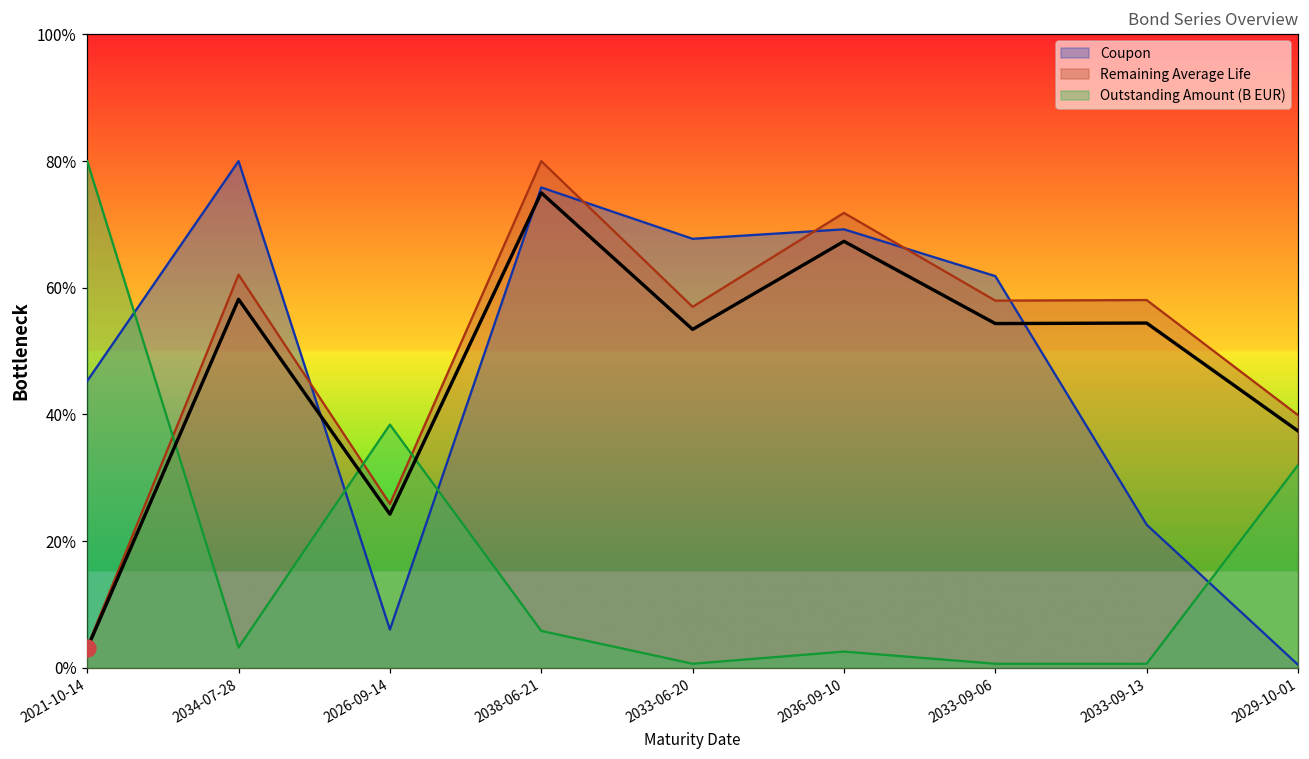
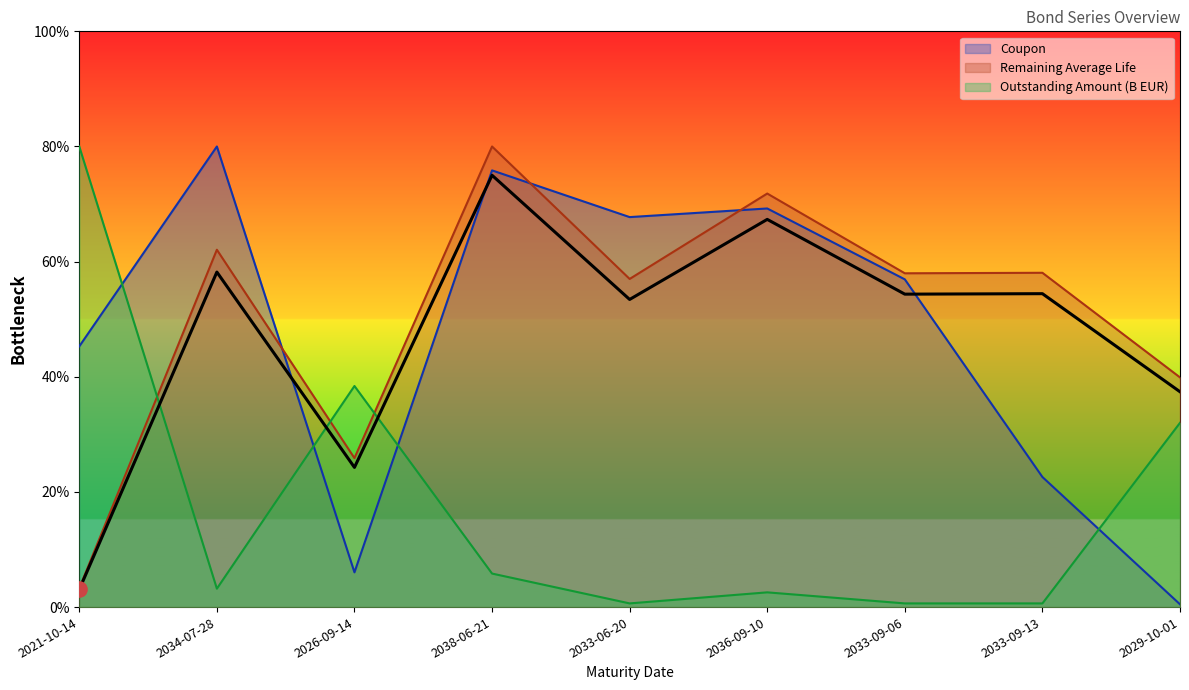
Coupon, 2033-09-06: 62% -> 57%
